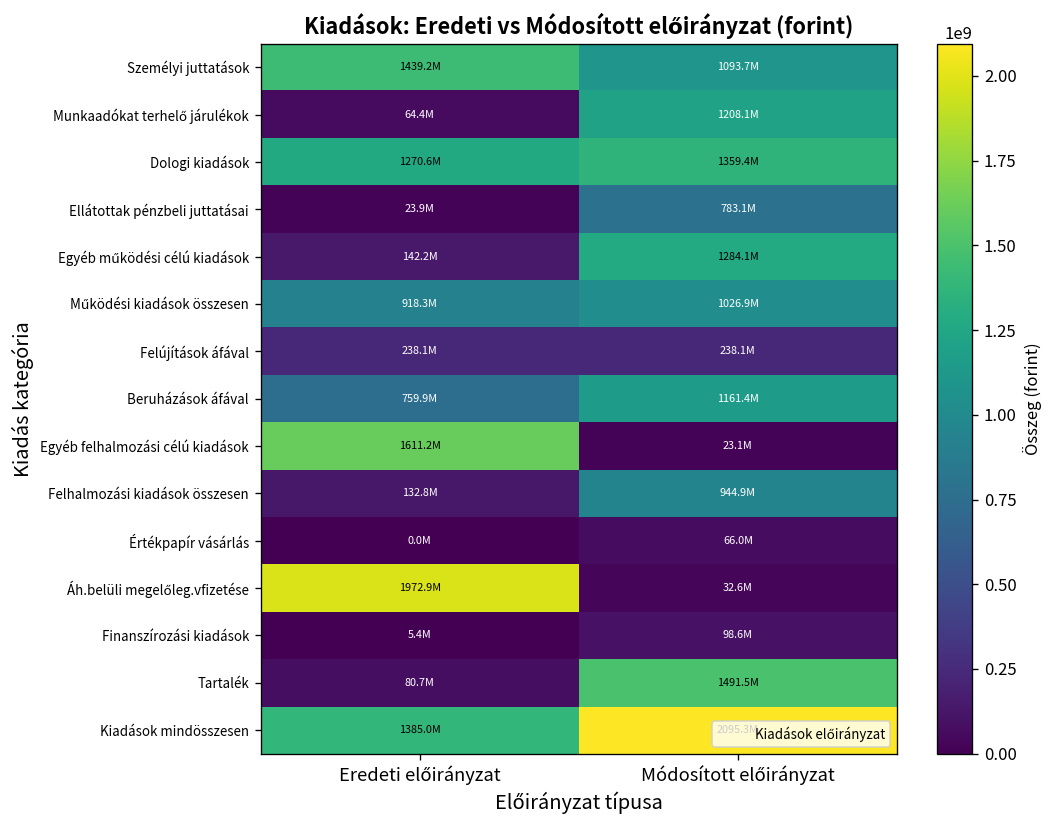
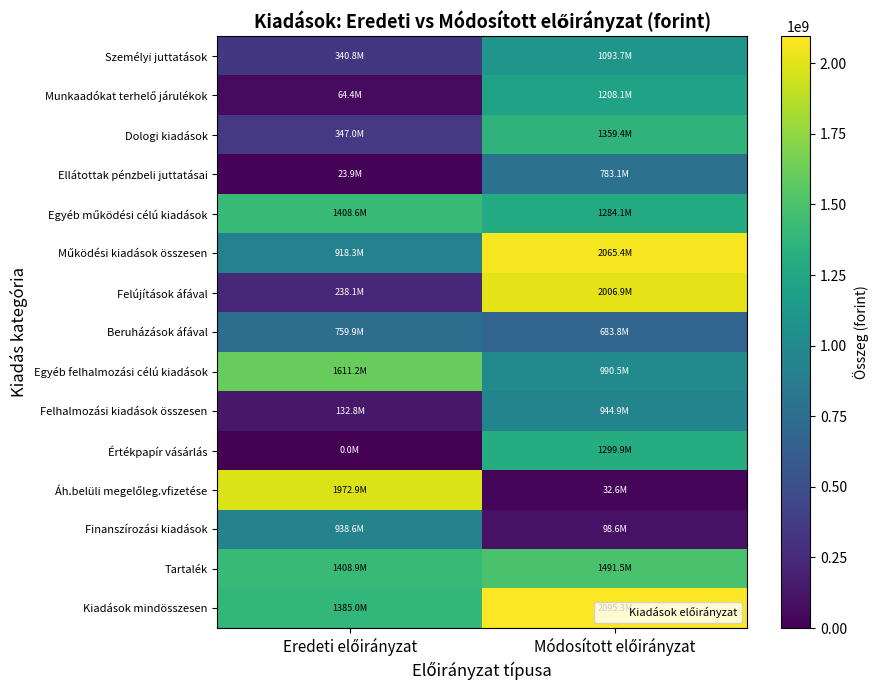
Személyi juttatások, Eredeti előirányzat: 1439.2M -> 340.8M
Dologi kiadások, Eredeti előirányzat: 1270.6M -> 347.0M
Egyéb működési célú kiadások, Eredeti előirányzat: 142.2M -> 1408.6M
Működési kiadások összesen, Módosított előirányzat: 1026.9M -> 2065.4M
Felújítások áfával, Módosított előirányzat: 238.1M -> 2006.9M
Beruházások áfával, Módosított előirányzat: 1161.4M -> 683.8M
Egyéb felhalmozási célú kiadások, Módosított előirányzat: 23.1M -> 990.5M
Értékpapír vásárlás, Módosított előirányzat: 66.0M -> 1299.9M
Finanszírozási kiadások, Eredeti előirányzat: 5.4M -> 938.6M
Tartalék, Eredeti előirányzat: 80.7M -> 1408.9M
